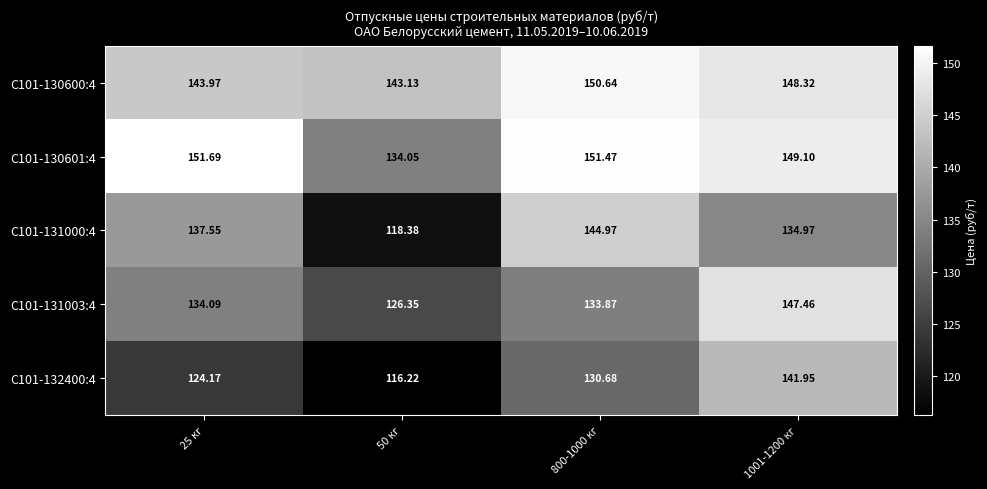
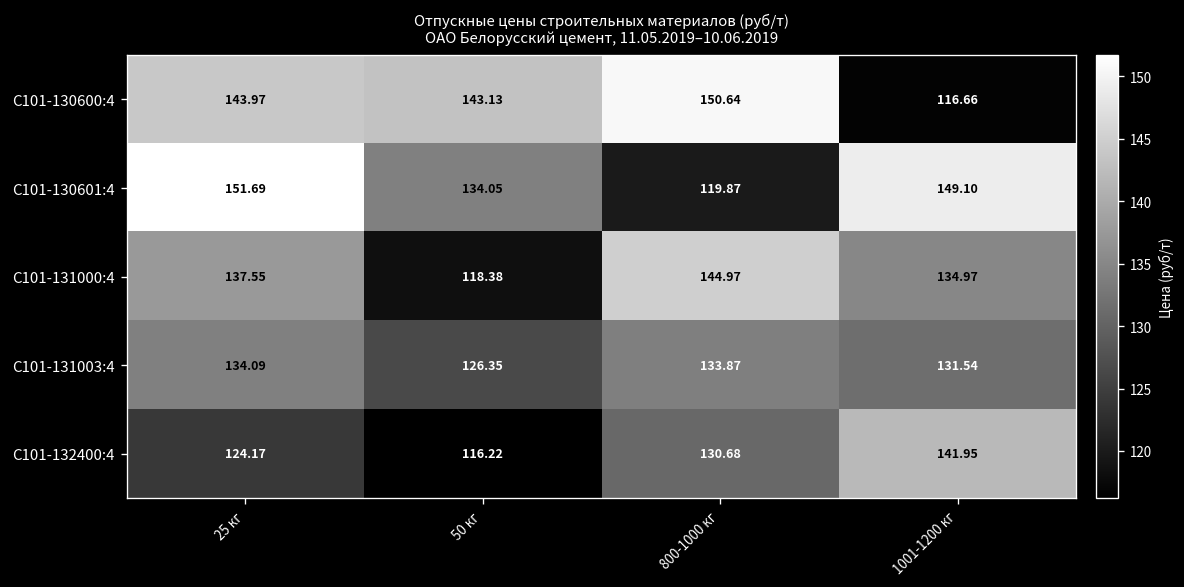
С101-130600:4, 1001-1200 кг: 148.32 -> 116.66
С101-130601:4, 800-1000 кг: 151.47 -> 119.87
С101-131003:4, 1001-1200 кг: 147.46 -> 131.54
